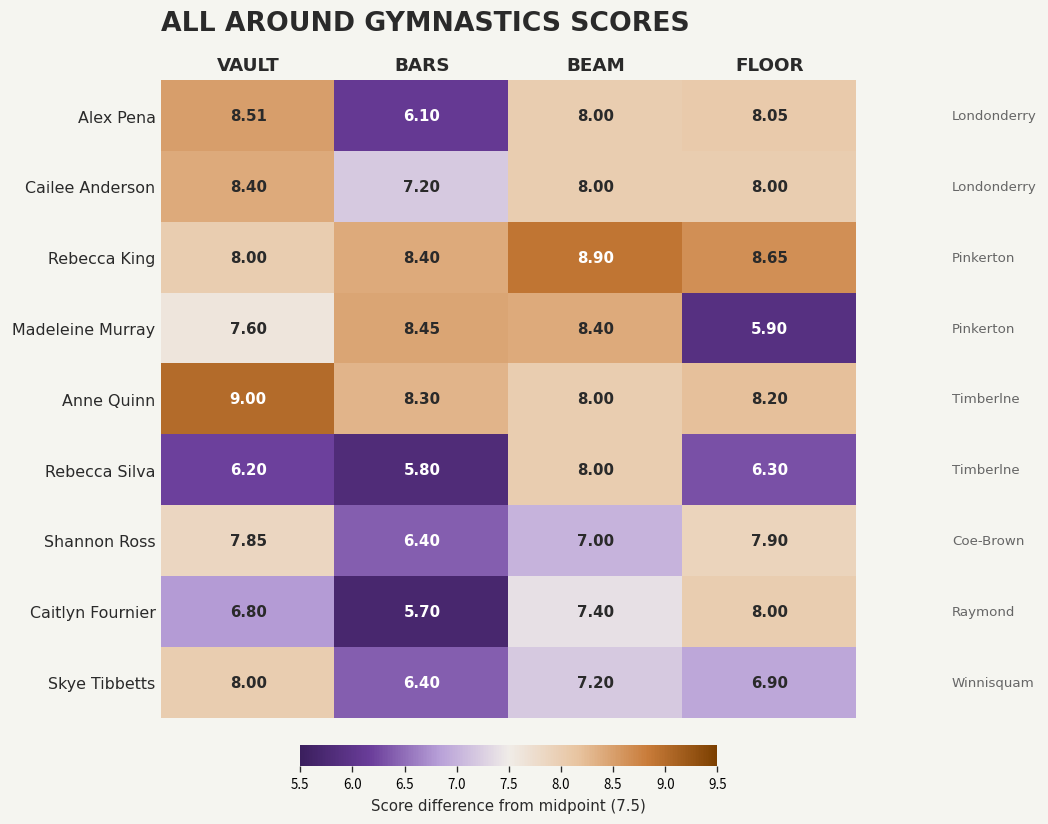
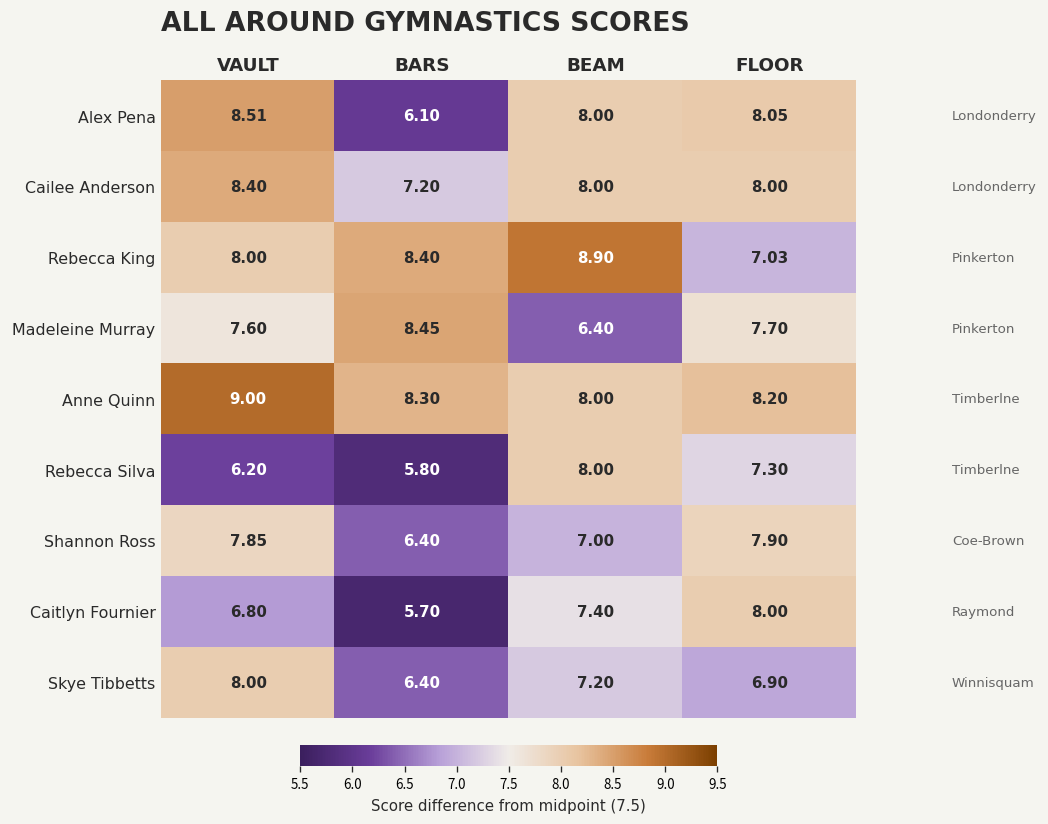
Rebecca King, FLOOR: 8.65 -> 7.03
Madeleine Murray, BEAM: 8.40 -> 6.40
Madeleine Murray, FLOOR: 5.90 -> 7.70
Rebecca Silva, FLOOR: 6.30 -> 7.30
